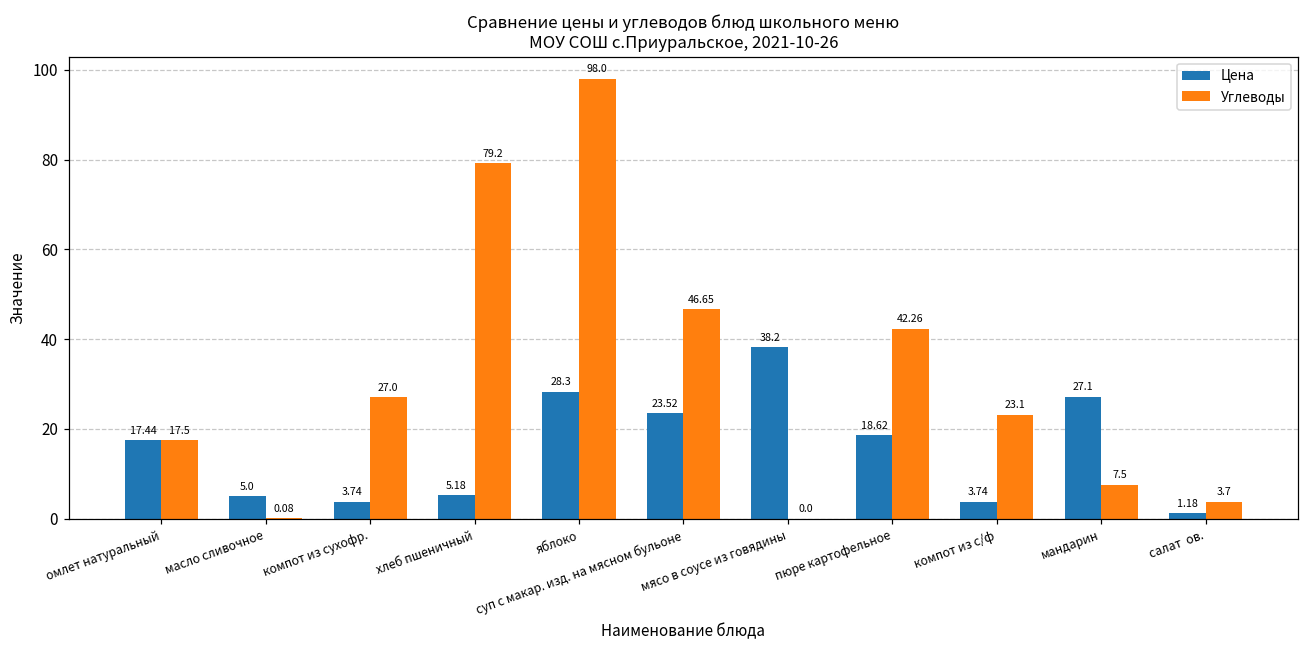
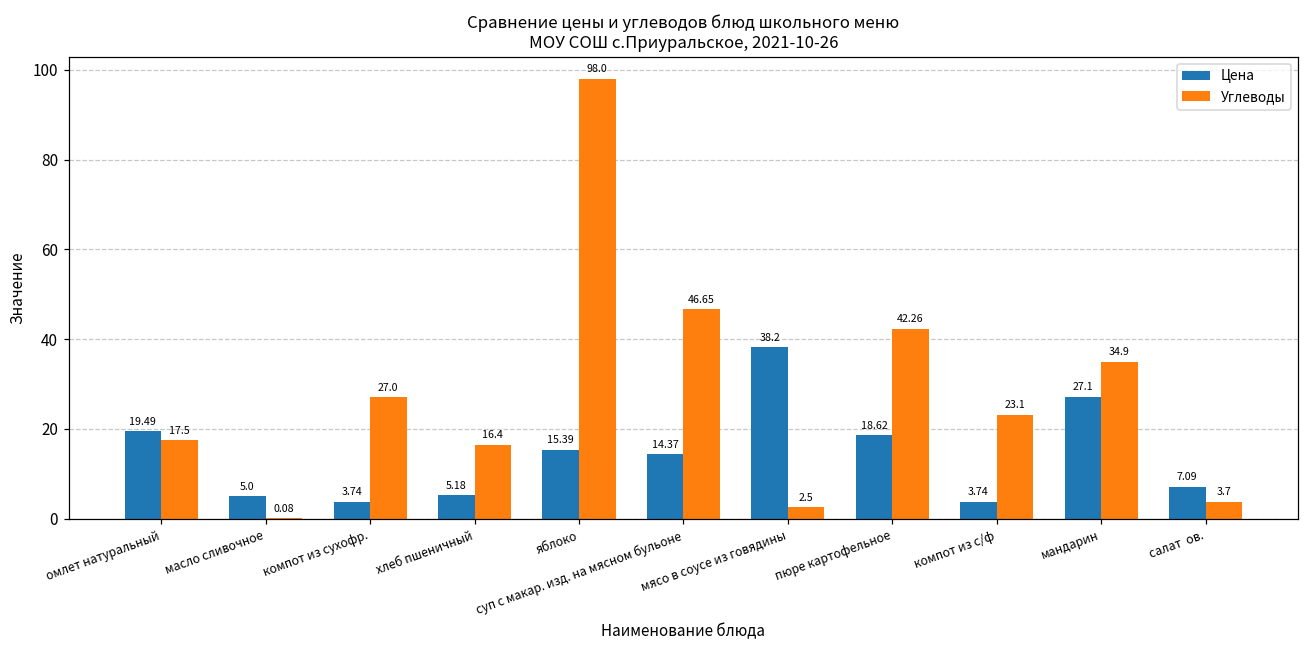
Цена, омлет натуральный: 17.44 -> 19.49
Углеводы, хлеб пшеничный: 79.2 -> 16.4
Цена, яблоко: 28.3 -> 15.39
Цена, суп с макар. изд. на мясном бульоне: 23.52 -> 14.37
Углеводы, мясо в соусе из говядины: 0.0 -> 2.5
Углеводы, мандарин: 7.5 -> 34.9
Цена, салат ов.: 1.18 -> 7.09
